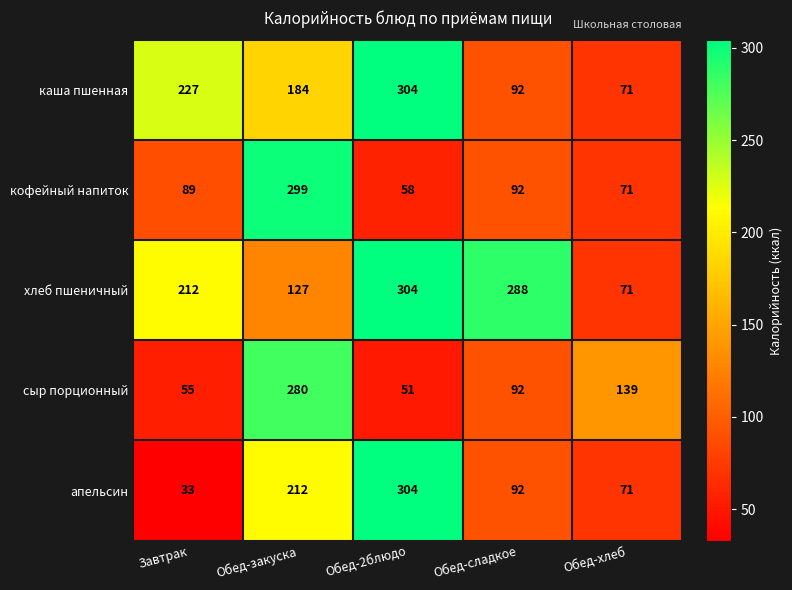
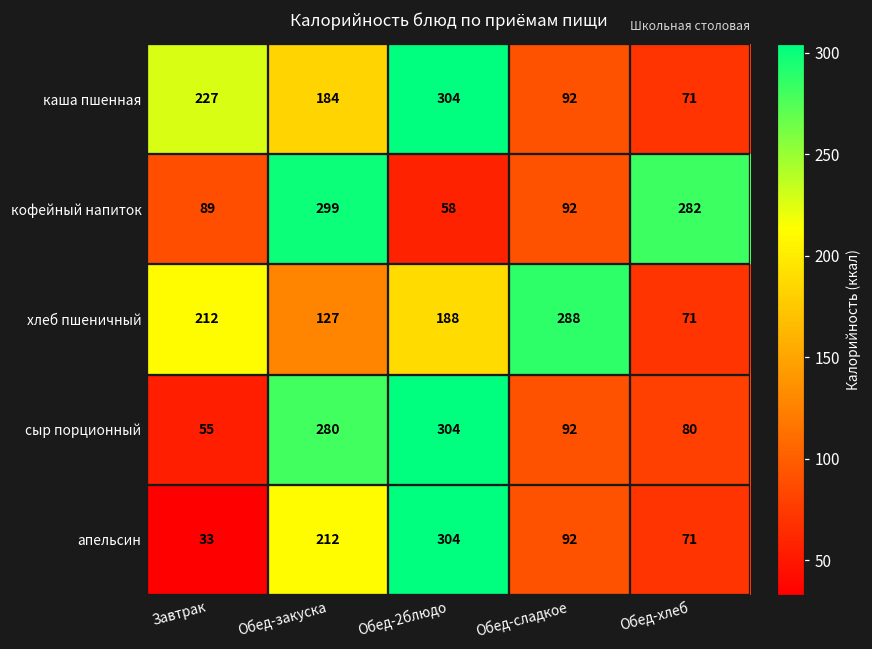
кофейный напиток, Обед-хлеб: 71 -> 282
хлеб пшеничный, Обед-2блюдо: 304 -> 188
сыр порционный, Обед-2блюдо: 51 -> 304
сыр порционный, Обед-хлеб: 139 -> 80
